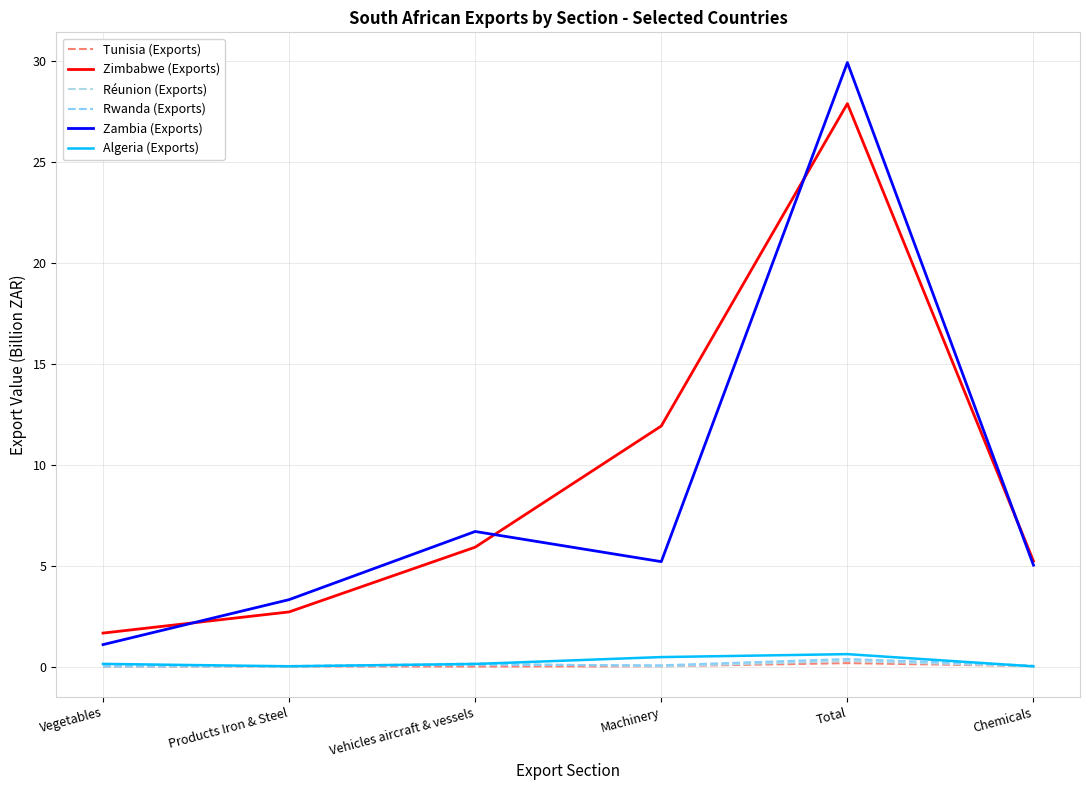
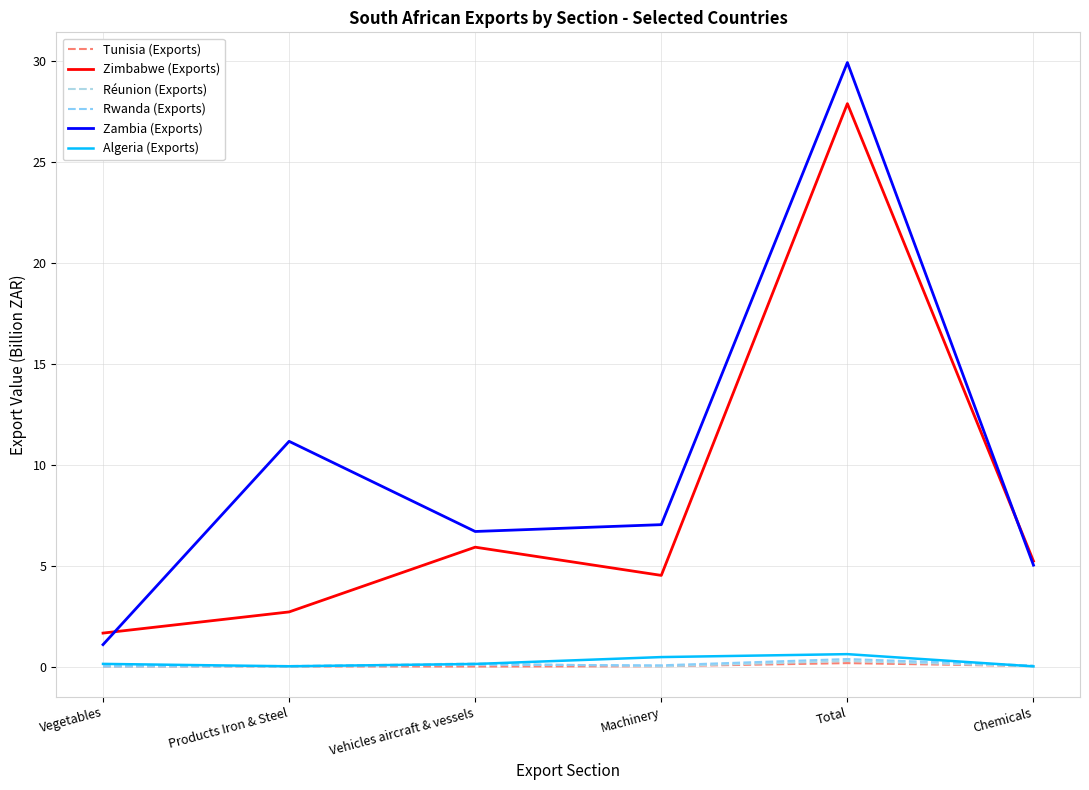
Zambia (Exports), Products Iron & Steel: 3.3 -> 11.2
Zimbabwe (Exports), Machinery: 11.9 -> 4.5
Zambia (Exports), Machinery: 5.2 -> 7.0
